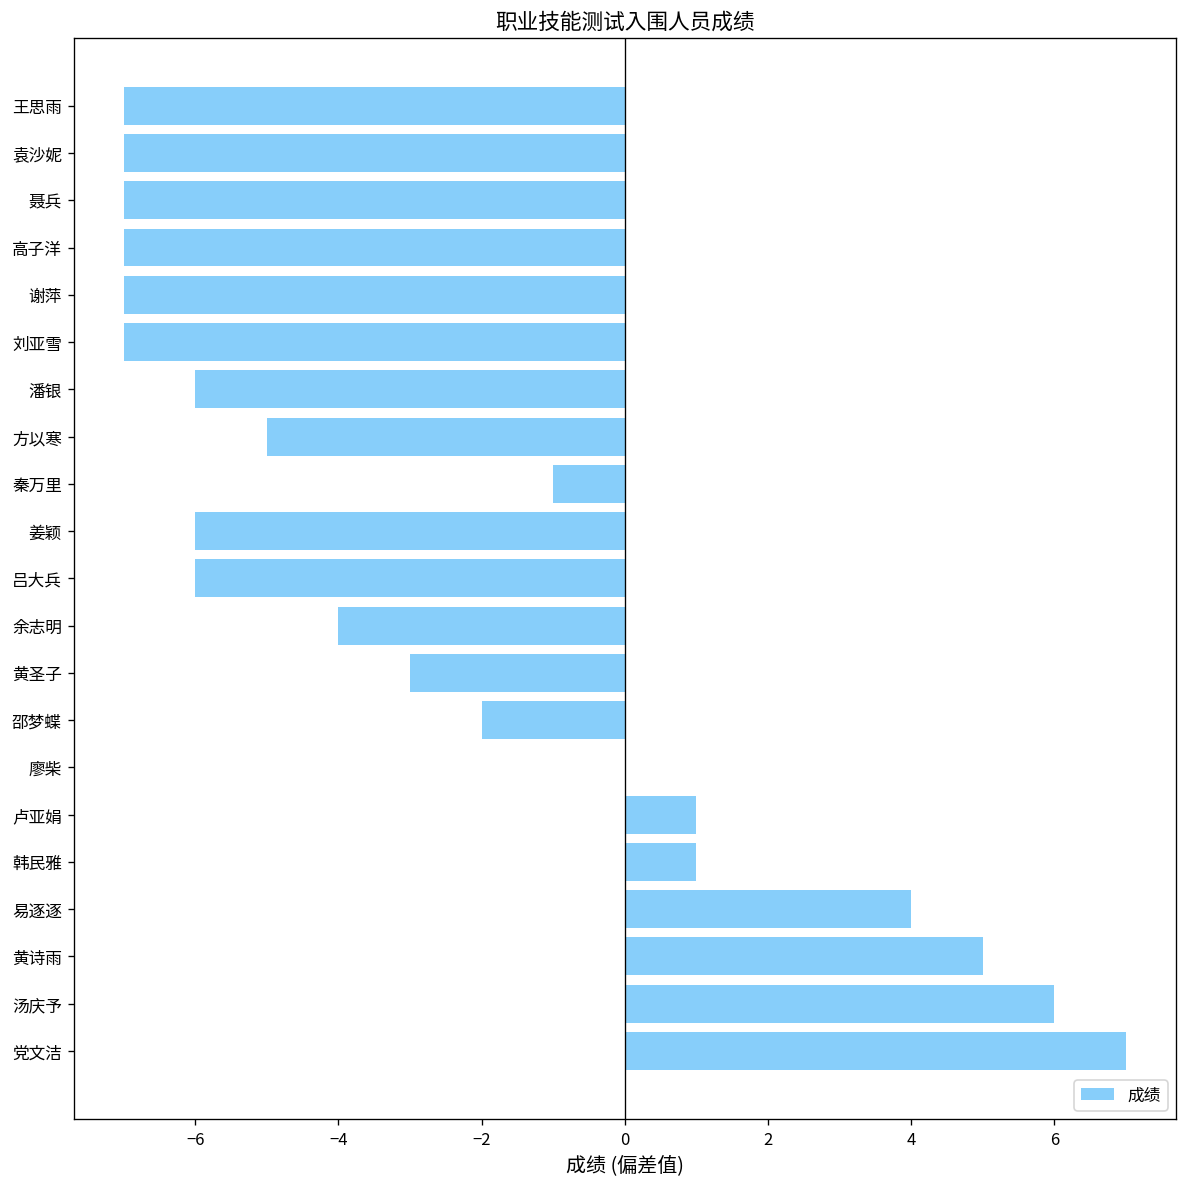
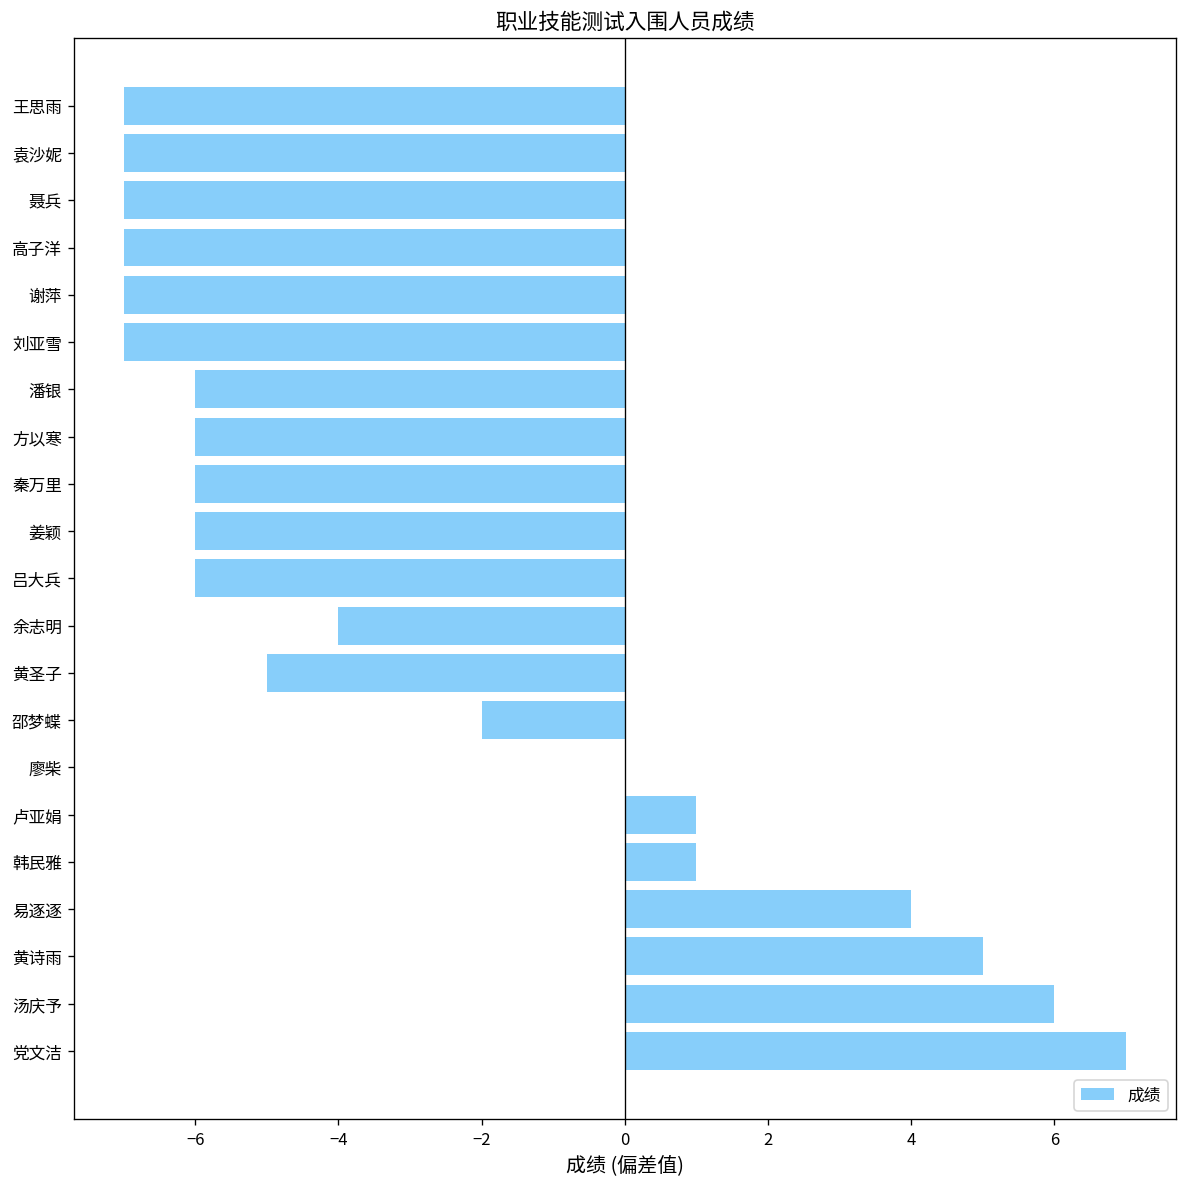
方以寒: -5.0 -> -6.0
秦万里: -1.0 -> -6.0
黄圣子: -3.0 -> -5.0
